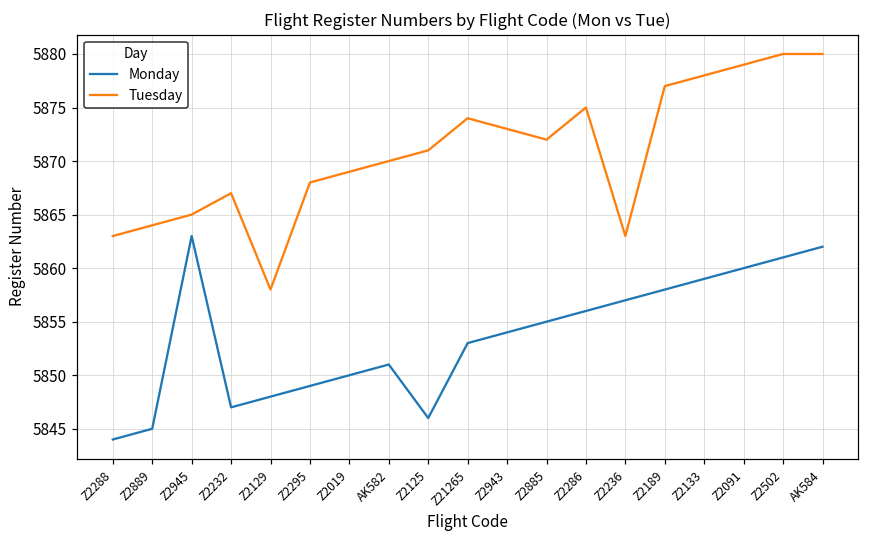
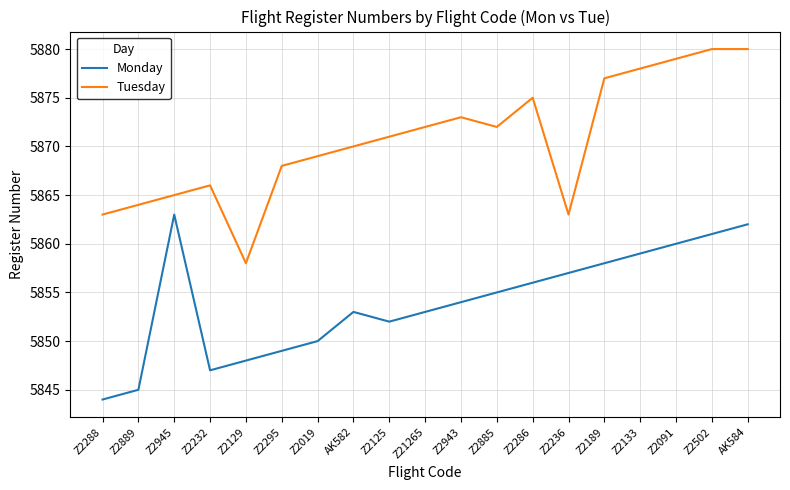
Tuesday, Z2232: 5867 -> 5866
Monday, AK582: 5851 -> 5853
Monday, Z2125: 5846 -> 5852
Tuesday, Z21265: 5874 -> 5872
